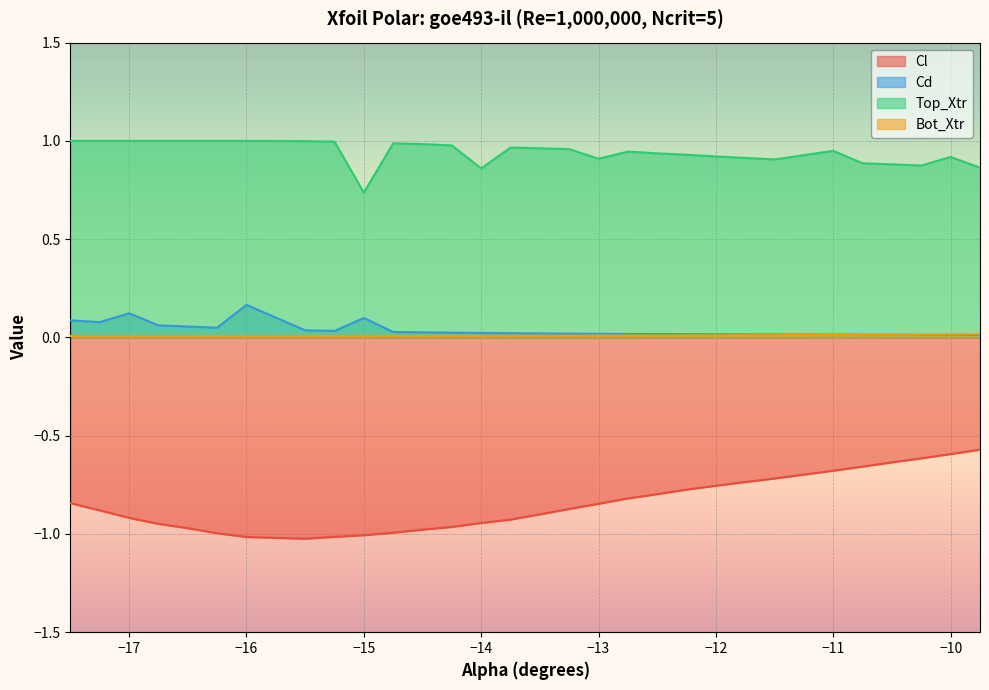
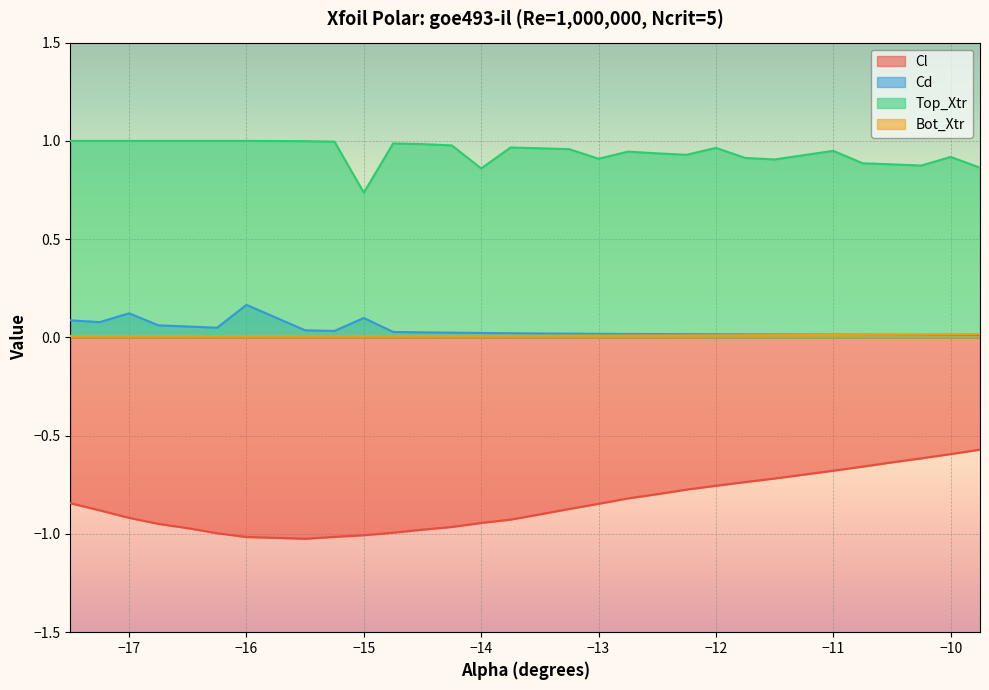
Top_Xtr, −12: 0.92 -> 0.96
